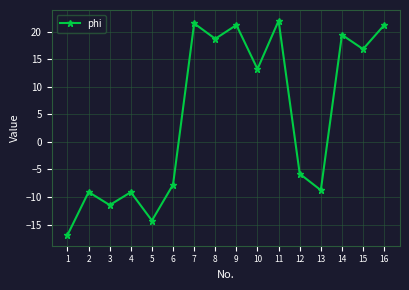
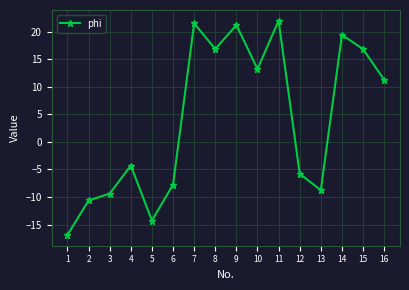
2: -9 -> -11
3: -11 -> -9
4: -9 -> -4
8: 19 -> 17
16: 21 -> 11
